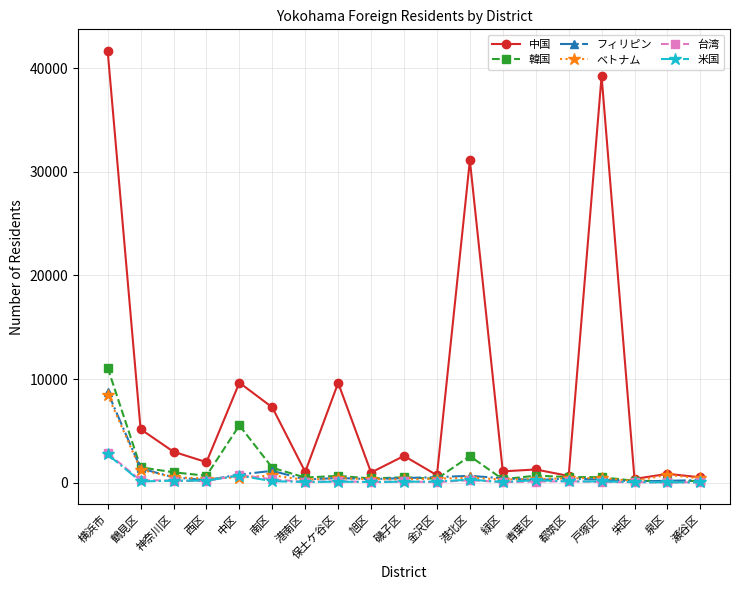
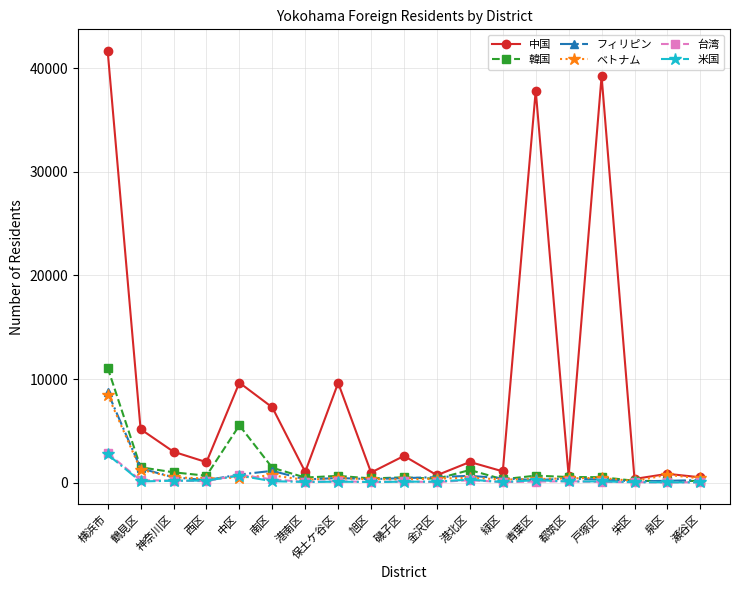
中国, 港北区: 31100 -> 2000
韓国, 港北区: 2600 -> 1200
中国, 青葉区: 1300 -> 37800
